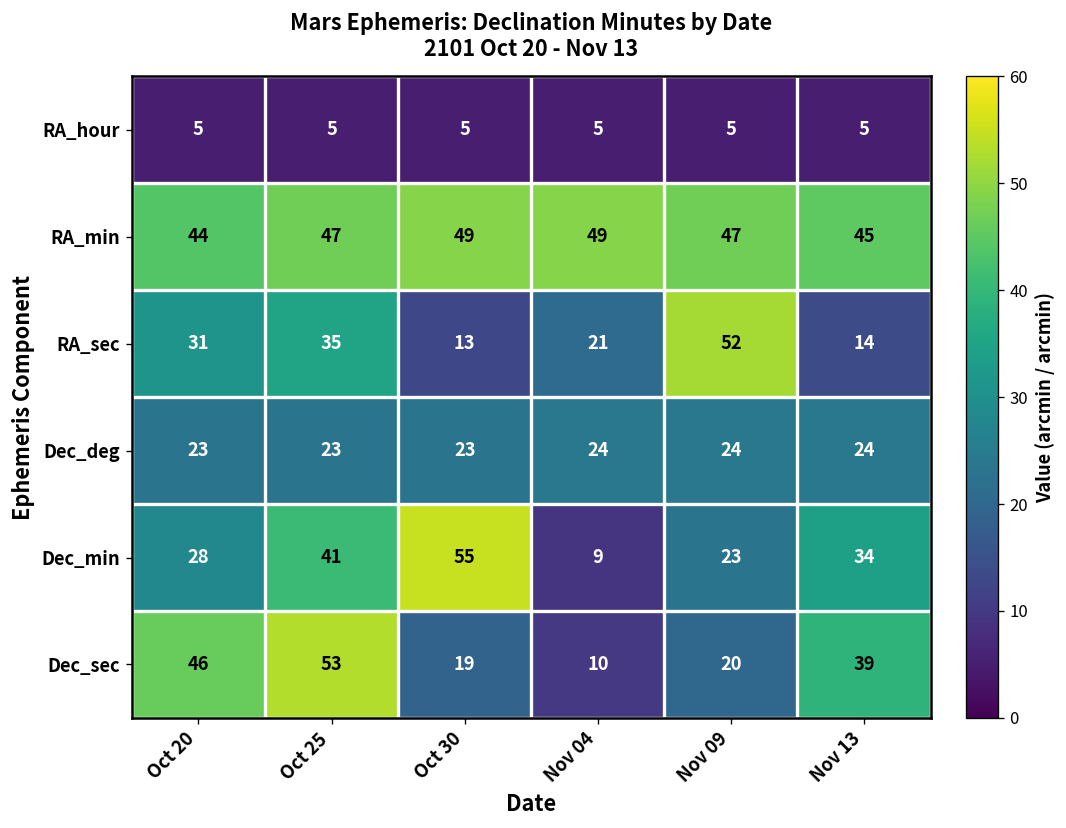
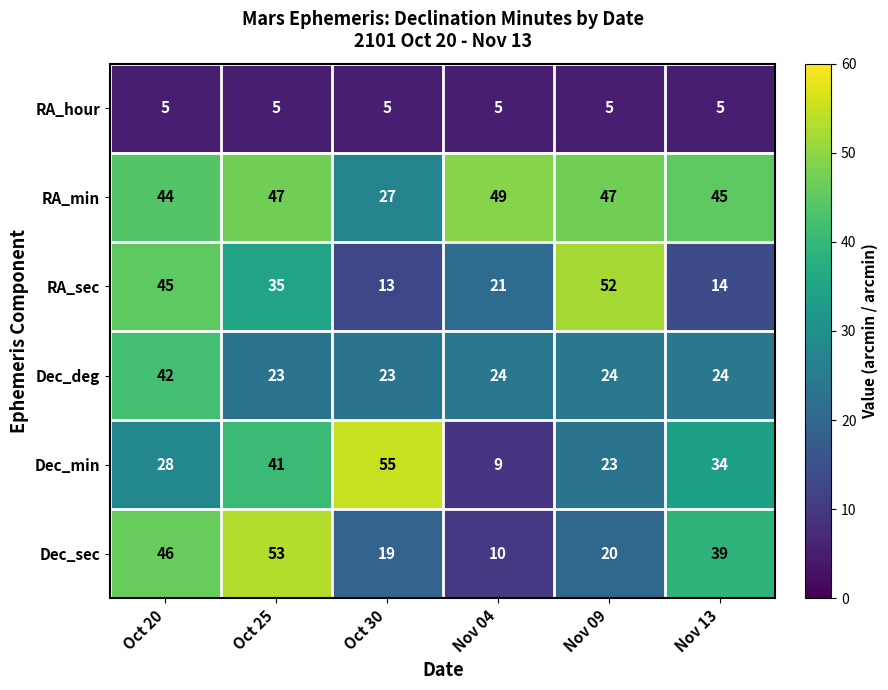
RA_min, Oct 30: 49 -> 27
RA_sec, Oct 20: 31 -> 45
Dec_deg, Oct 20: 23 -> 42
